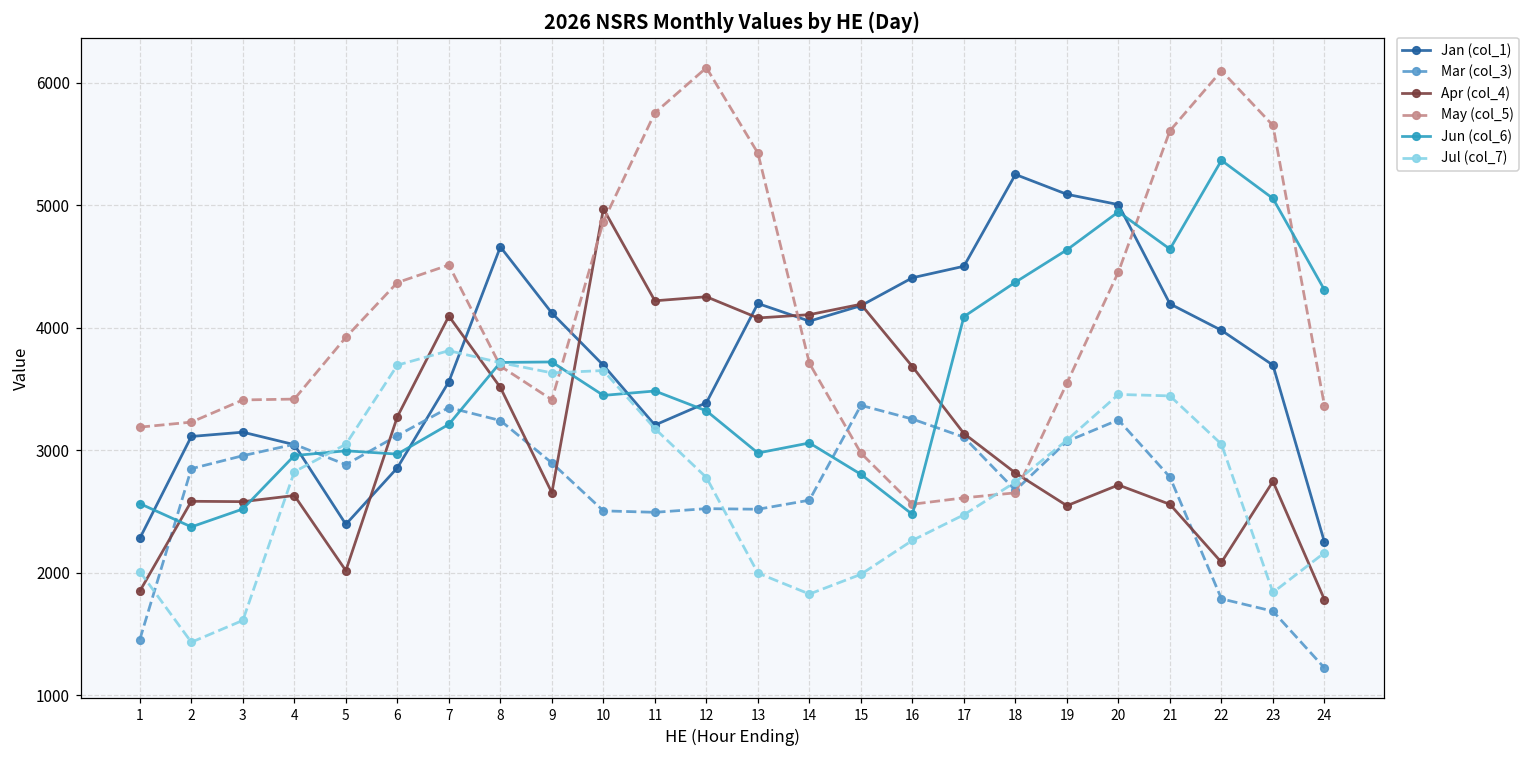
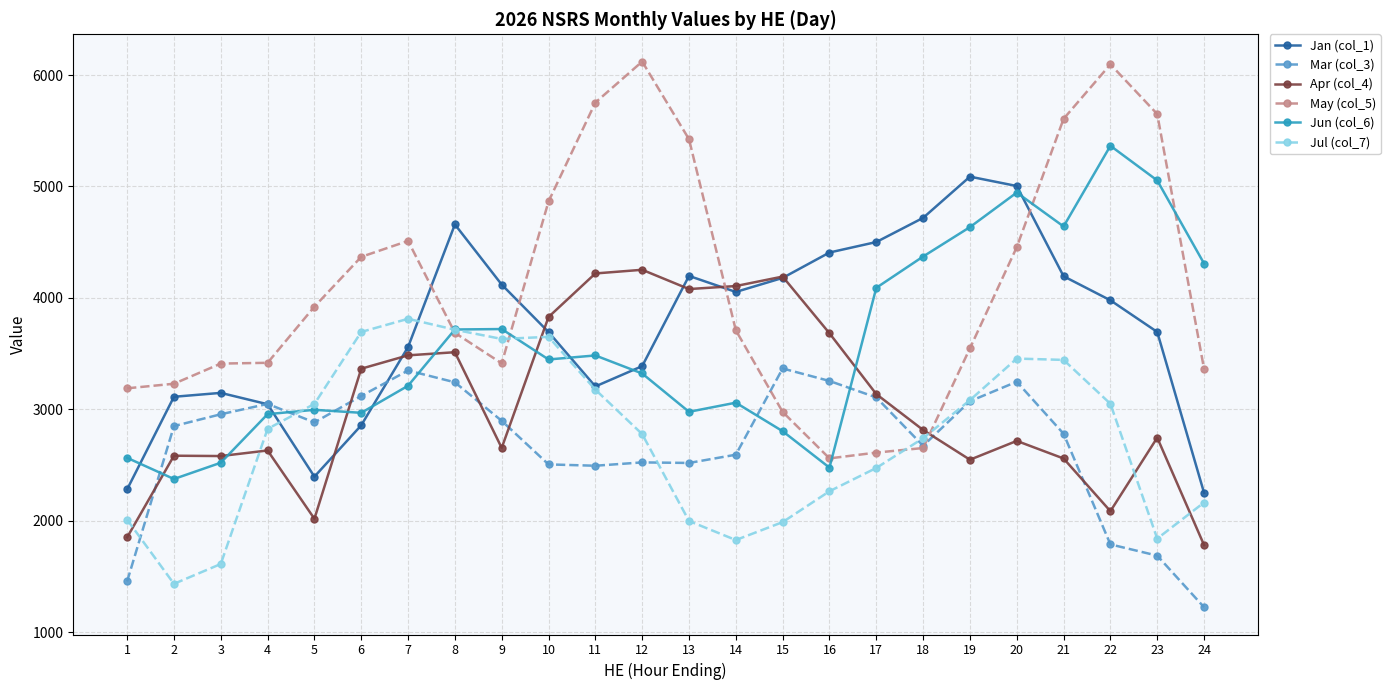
Apr (col_4), 6: 3270 -> 3360
Apr (col_4), 7: 4090 -> 3480
Apr (col_4), 10: 4970 -> 3830
Jan (col_1), 18: 5250 -> 4720
